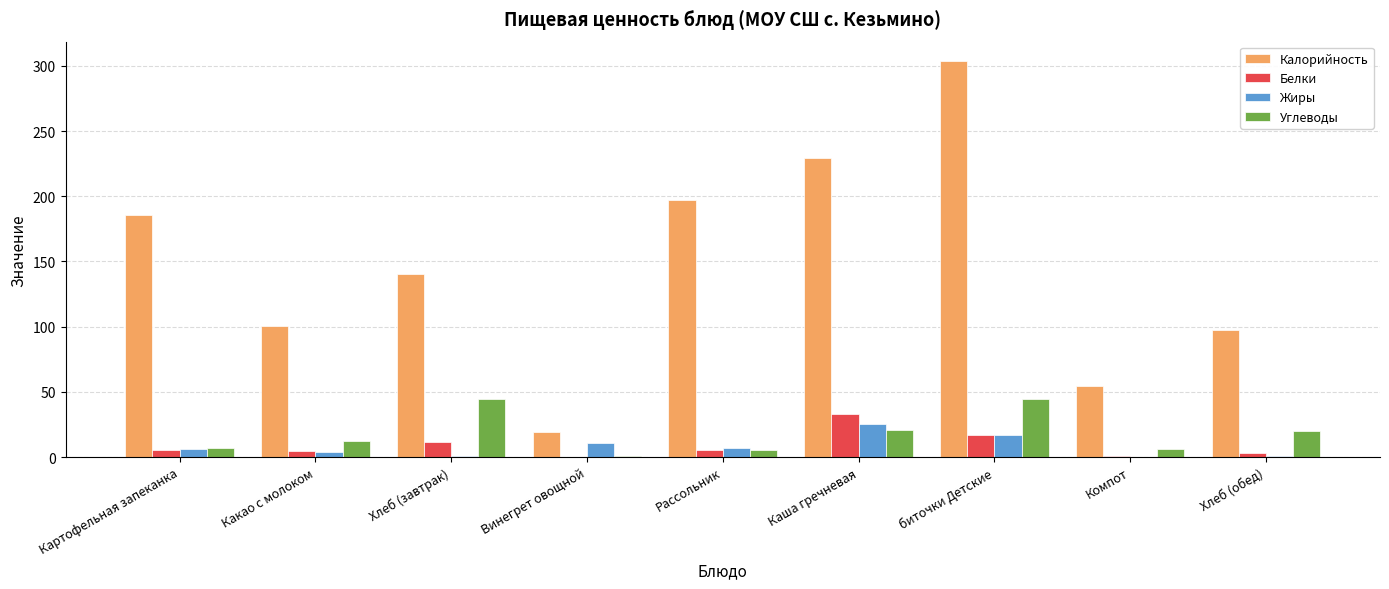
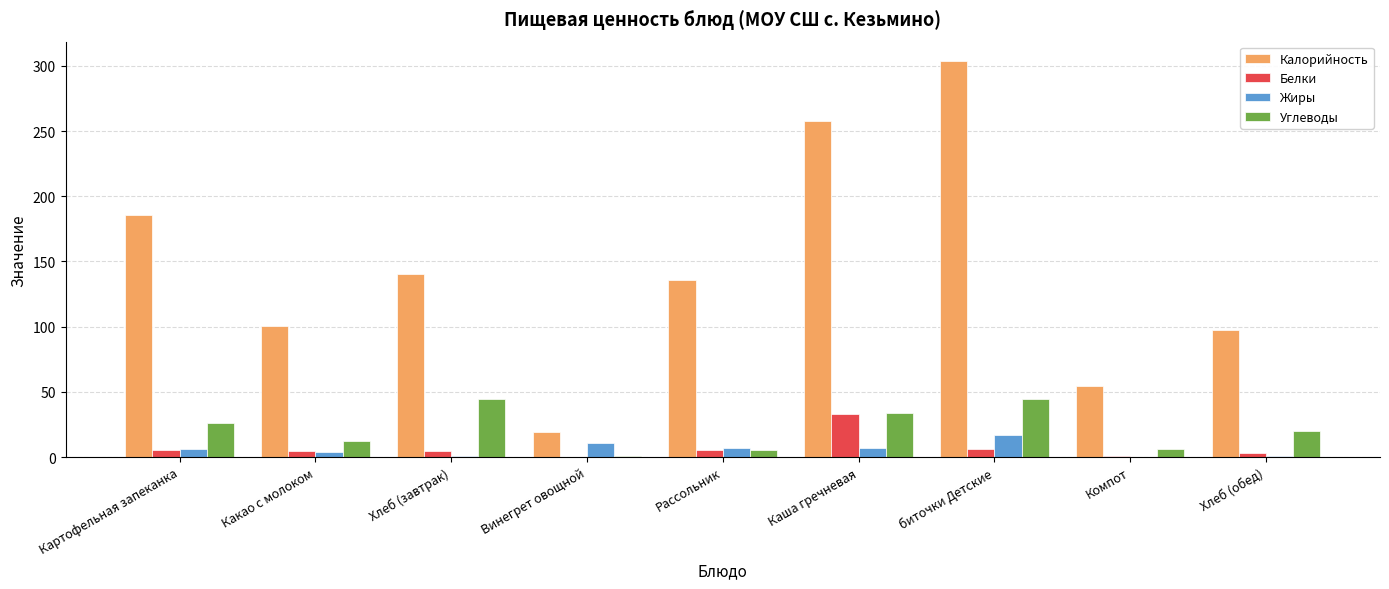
Углеводы, Картофельная запеканка: 7 -> 26
Белки, Хлеб (завтрак): 12 -> 5
Калорийность, Рассольник: 197 -> 136
Калорийность, Каша гречневая: 229 -> 258
Жиры, Каша гречневая: 25 -> 7
Углеводы, Каша гречневая: 21 -> 34
Белки, биточки Детские: 17 -> 6
